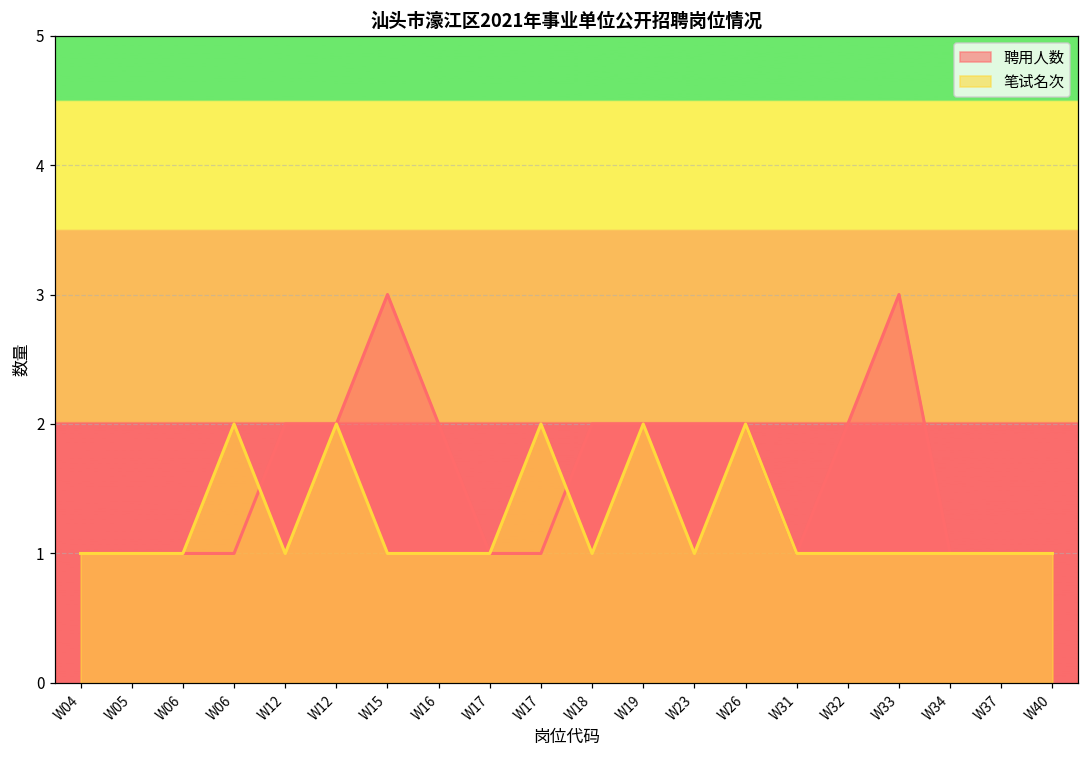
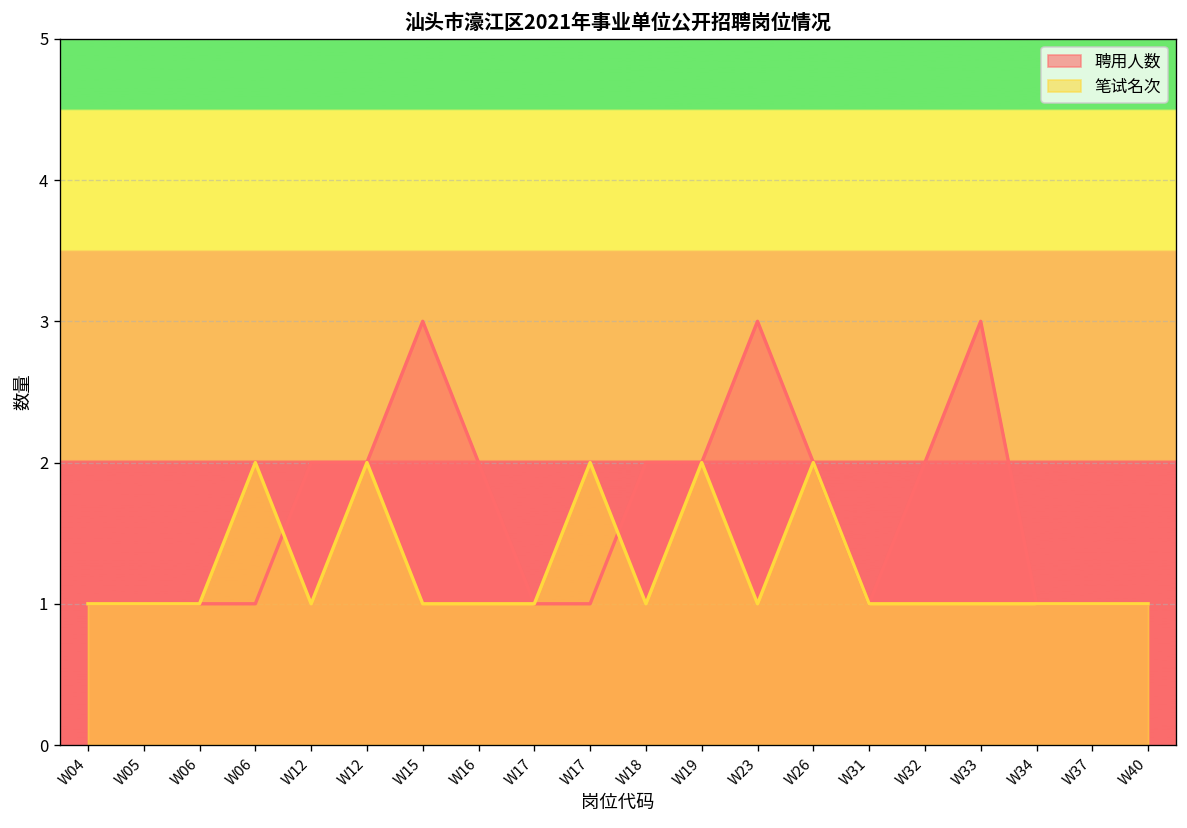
聘用人数, W23: 2 -> 3
